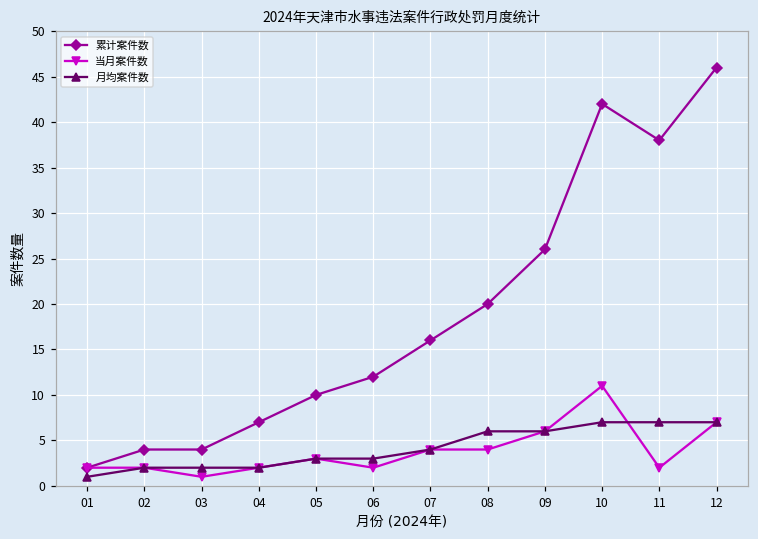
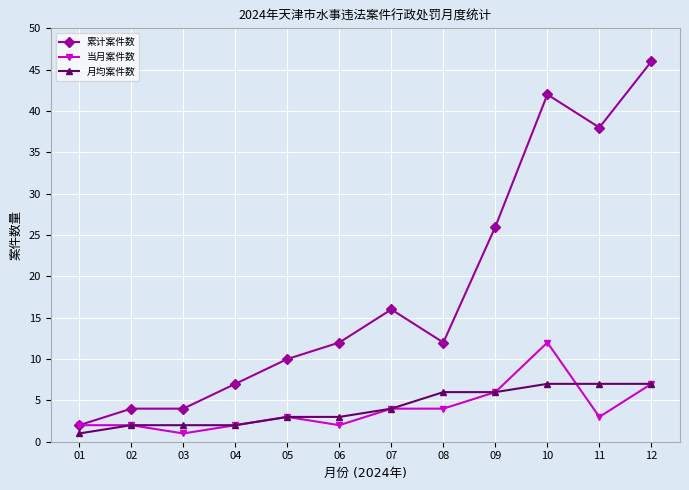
累计案件数, 08: 20 -> 12
当月案件数, 10: 11 -> 12
当月案件数, 11: 2 -> 3
